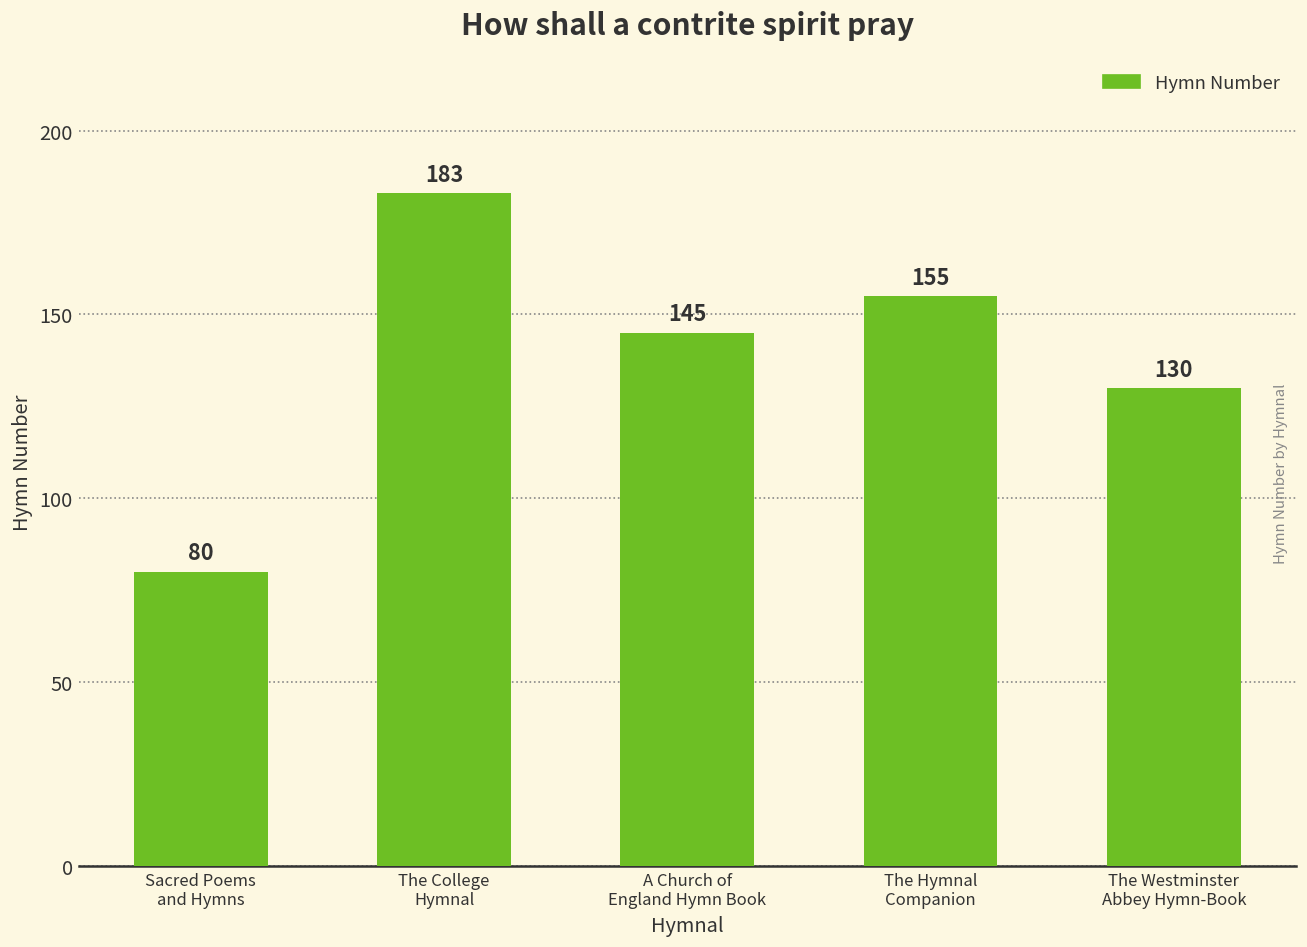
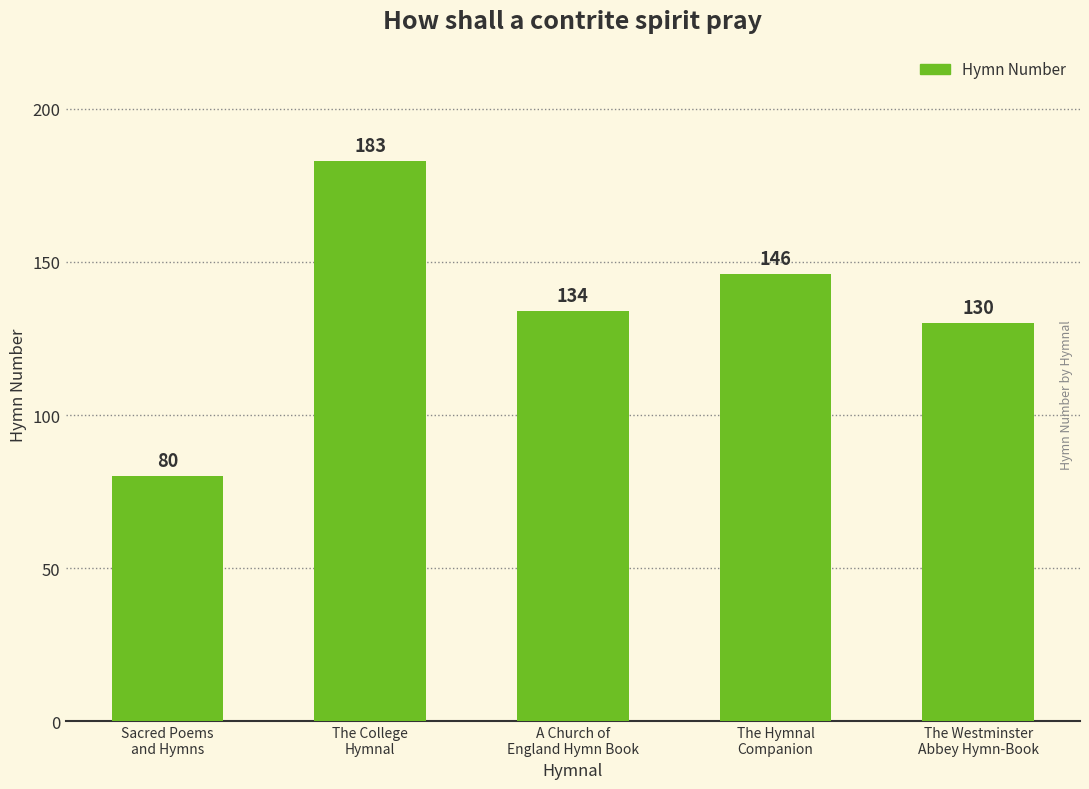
A Church of England Hymn Book: 145 -> 134
The Hymnal Companion: 155 -> 146
